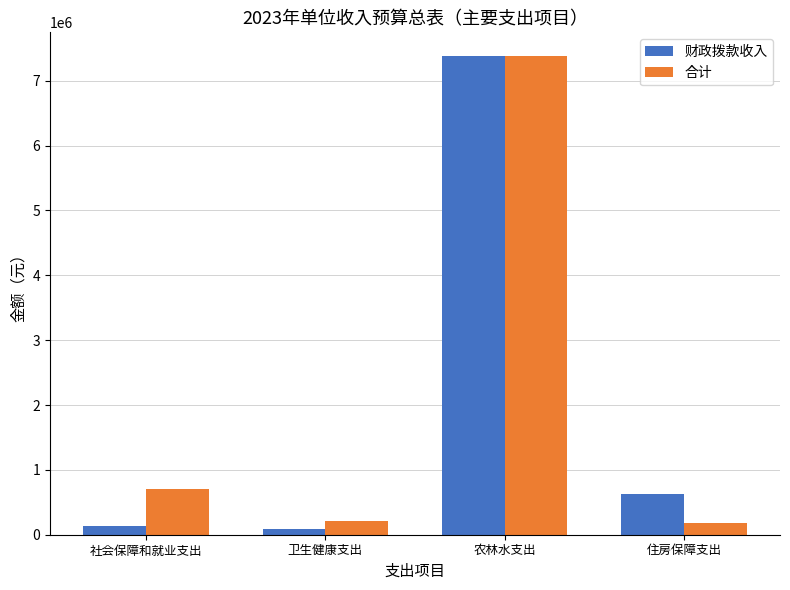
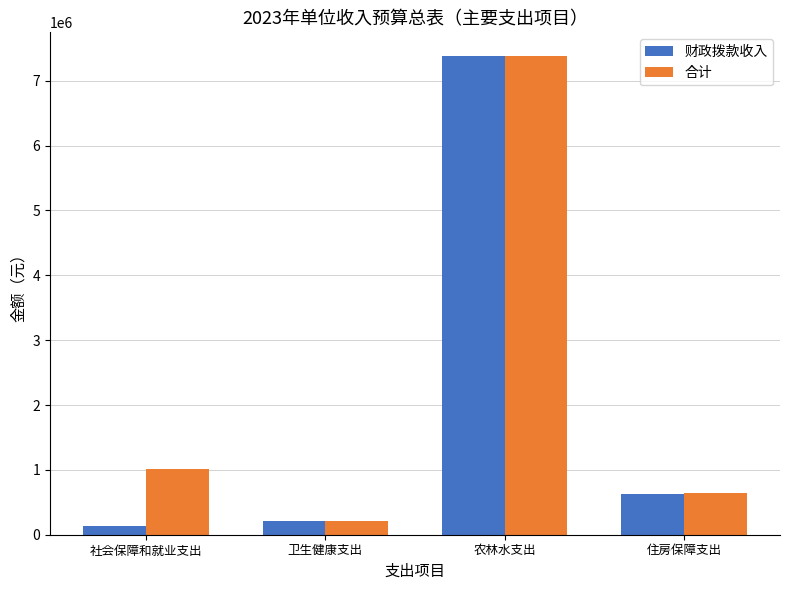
合计, 社会保障和就业支出: 700000 -> 1000000
财政拨款收入, 卫生健康支出: 100000 -> 200000
合计, 住房保障支出: 200000 -> 600000
